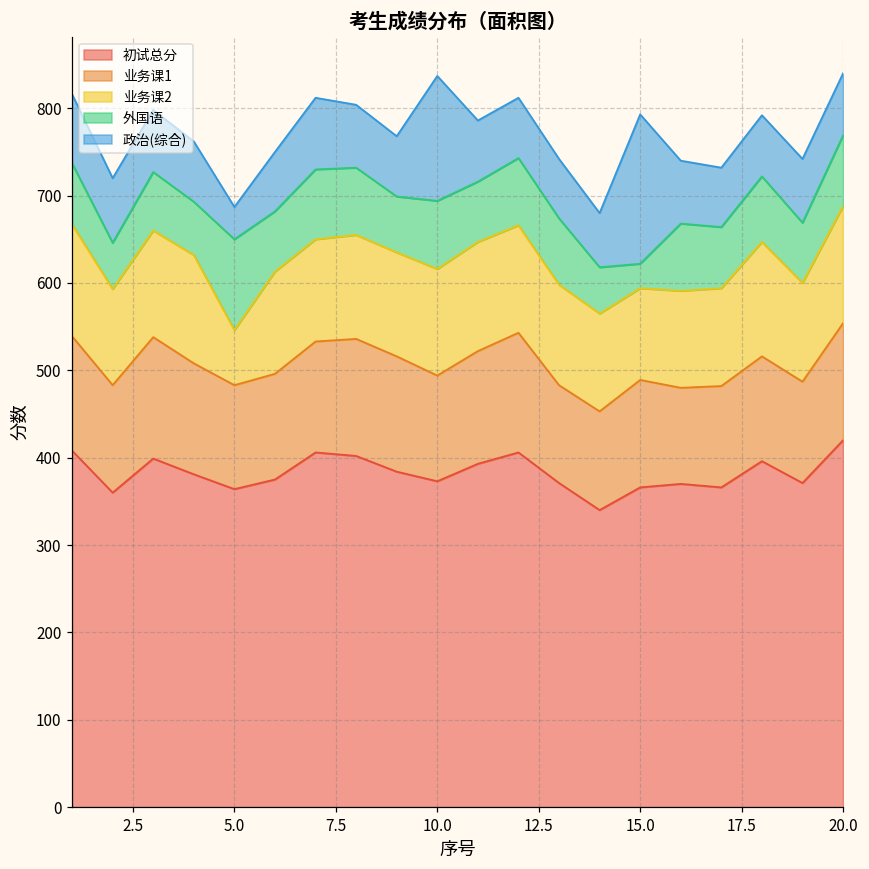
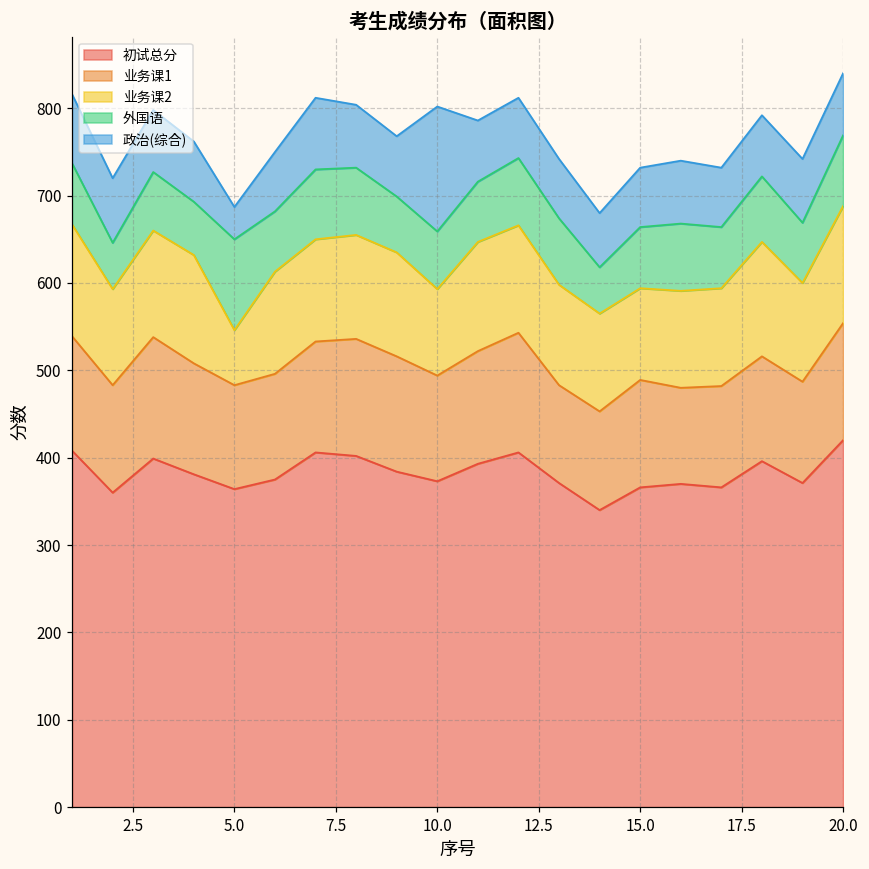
业务课2, 10.0: 120 -> 100
外国语, 10.0: 80 -> 70
外国语, 15.0: 30 -> 70
政治(综合), 15.0: 170 -> 70
